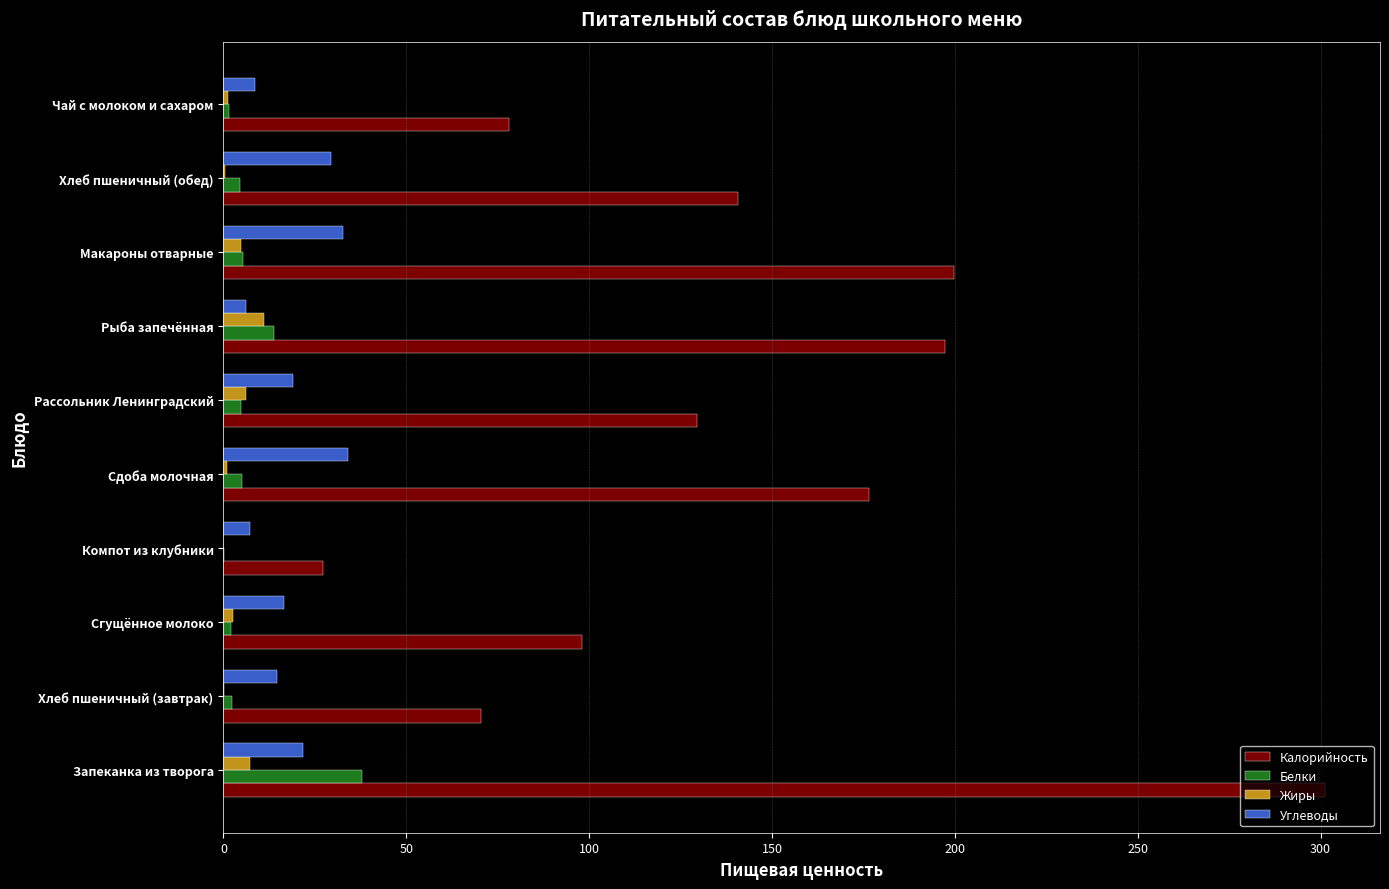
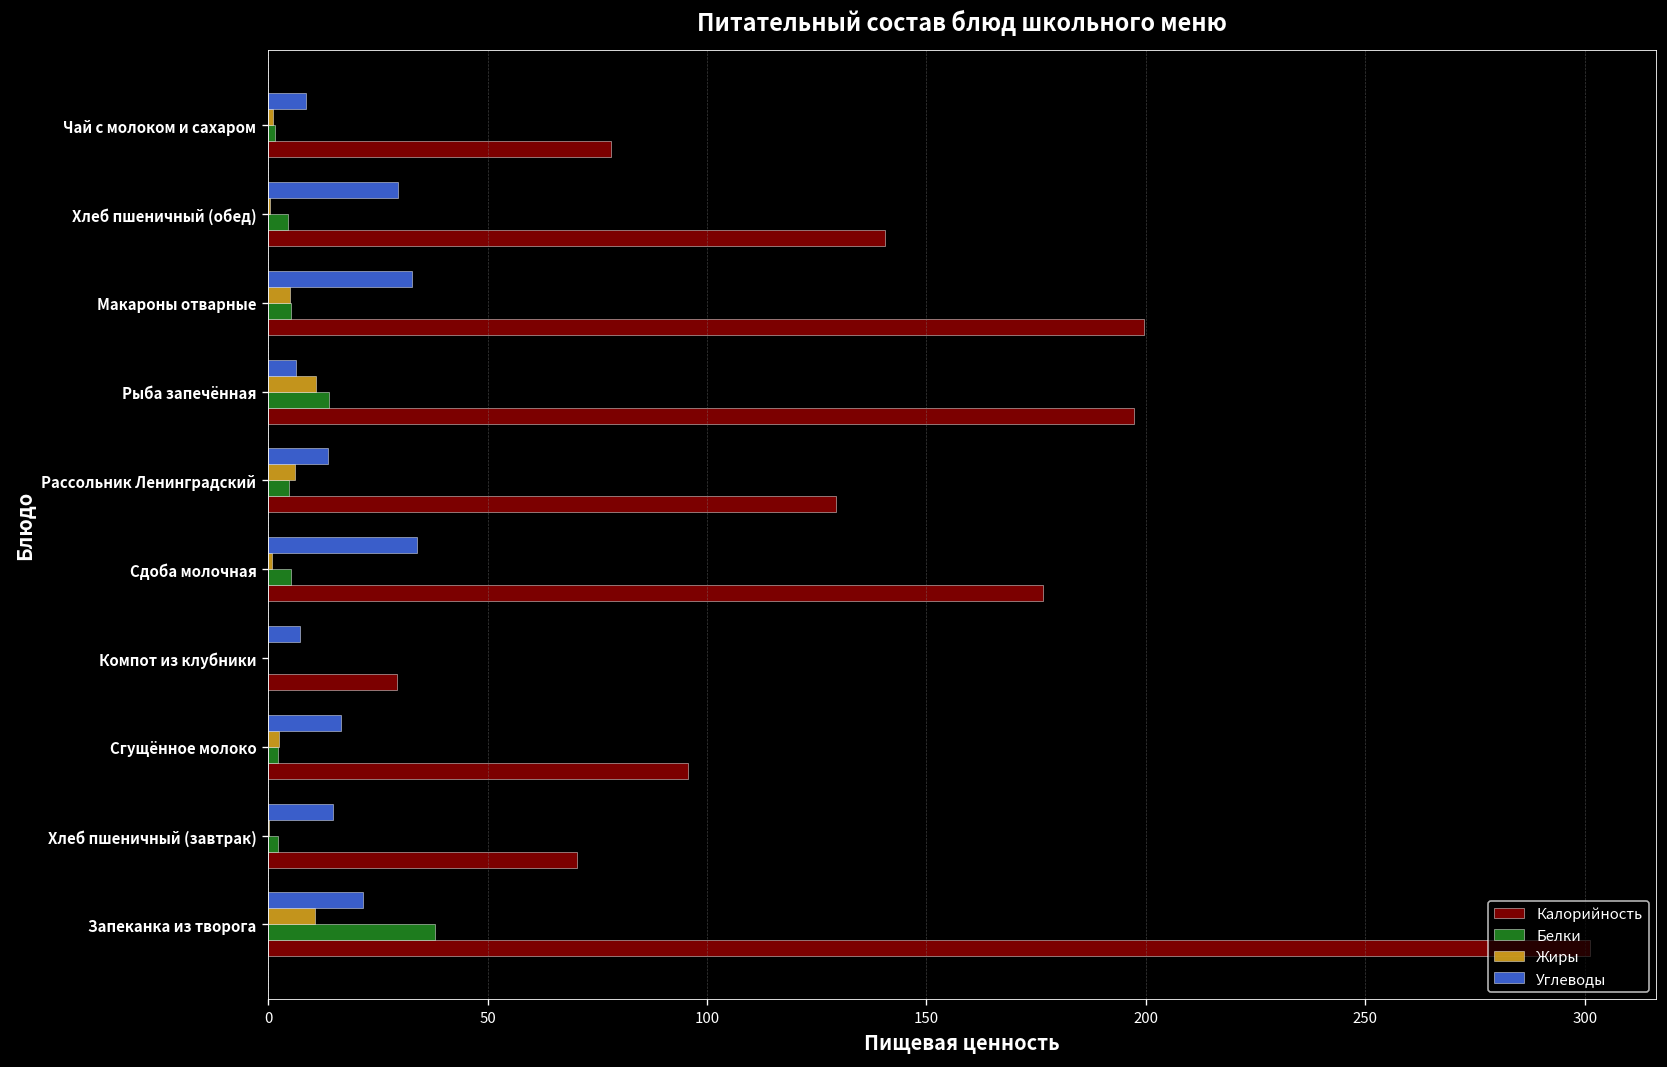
Углеводы, Рассольник Ленинградский: 19 -> 14
Калорийность, Компот из клубники: 27 -> 29
Калорийность, Сгущённое молоко: 98 -> 96
Жиры, Запеканка из творога: 7 -> 11
